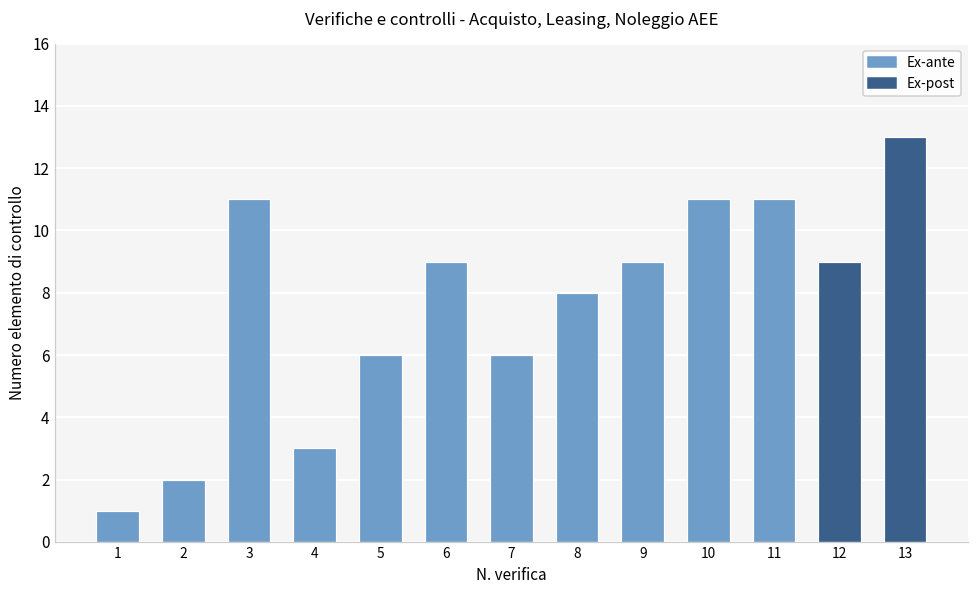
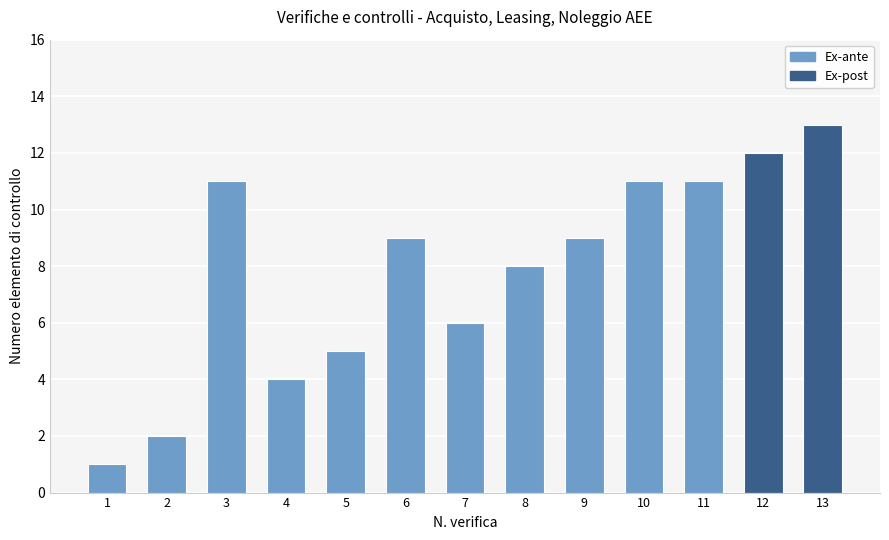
4: 3 -> 4
5: 6 -> 5
12: 9 -> 12
